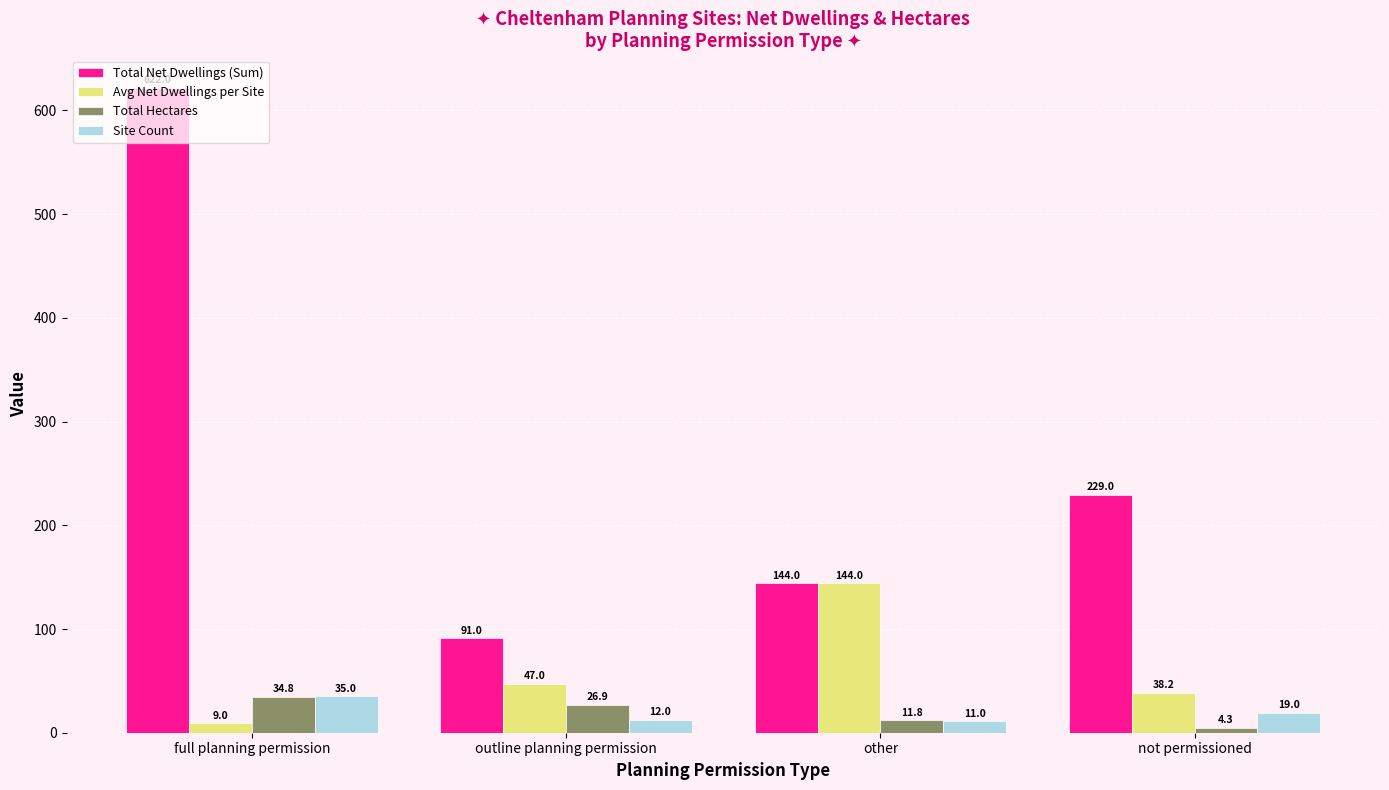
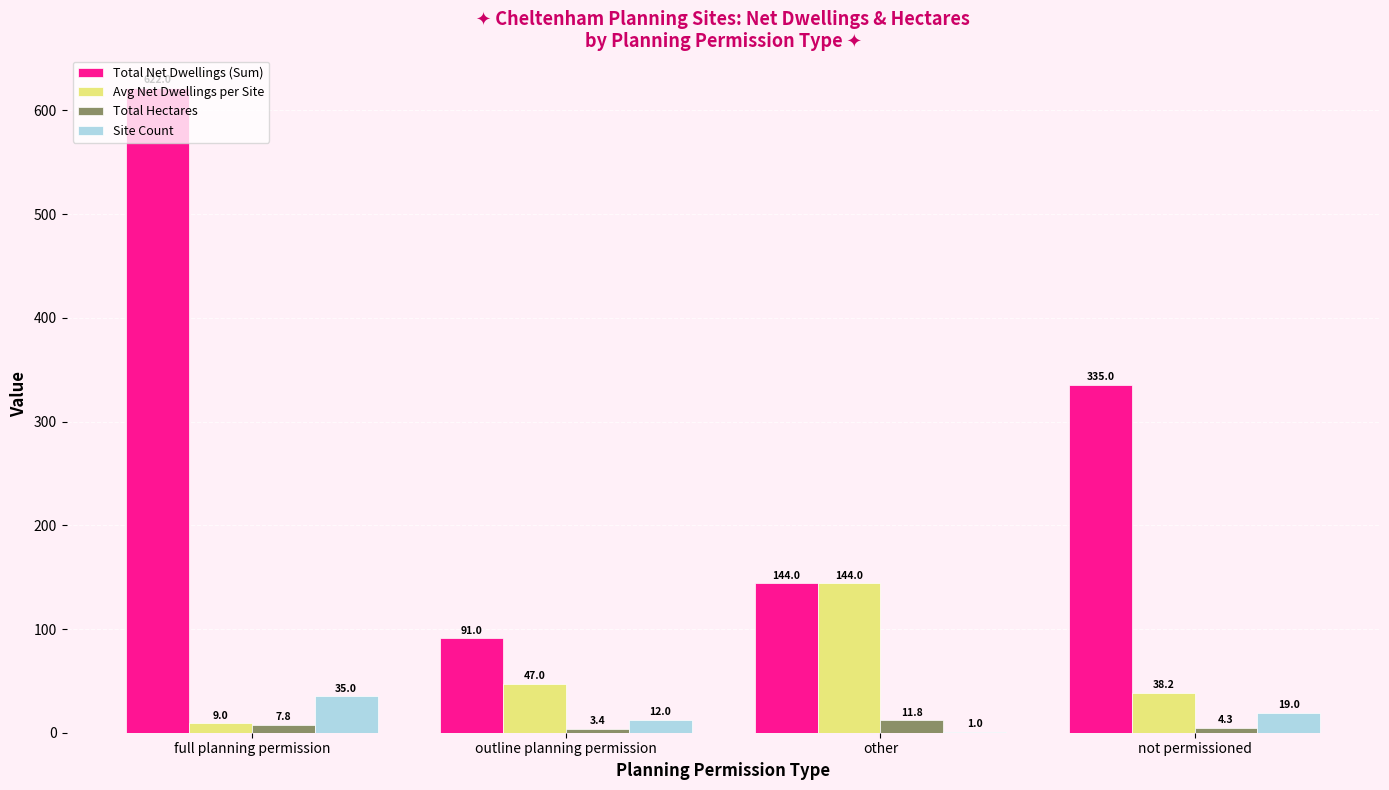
Total Hectares, full planning permission: 34.8 -> 7.8
Total Hectares, outline planning permission: 26.9 -> 3.4
Site Count, other: 11.0 -> 1.0
Total Net Dwellings (Sum), not permissioned: 229.0 -> 335.0
